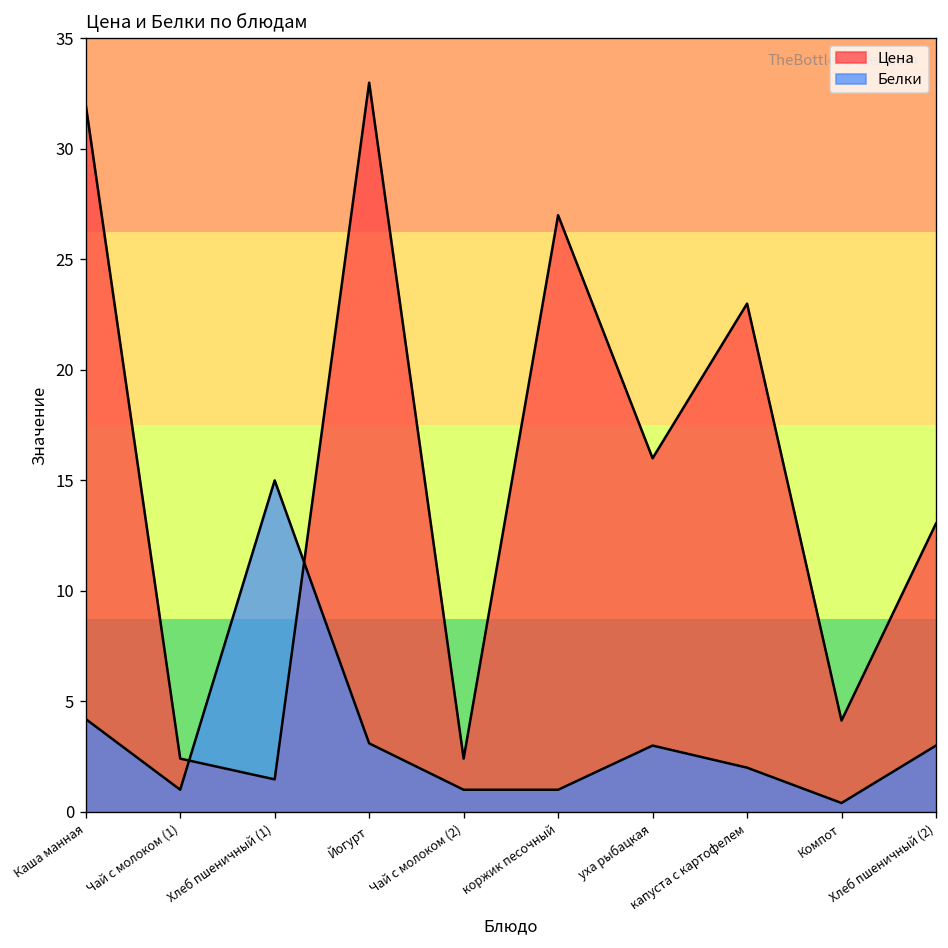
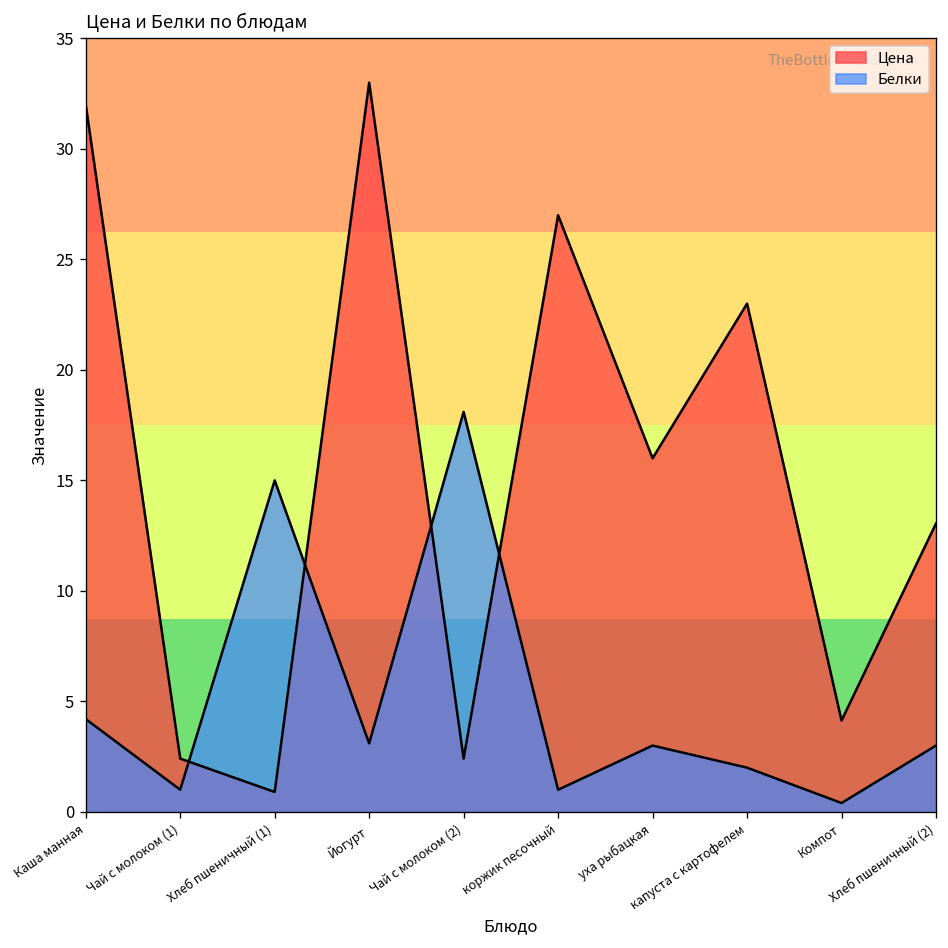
Цена, Хлеб пшеничный (1): 1.5 -> 0.9
Белки, Чай с молоком (2): 1.0 -> 18.1
